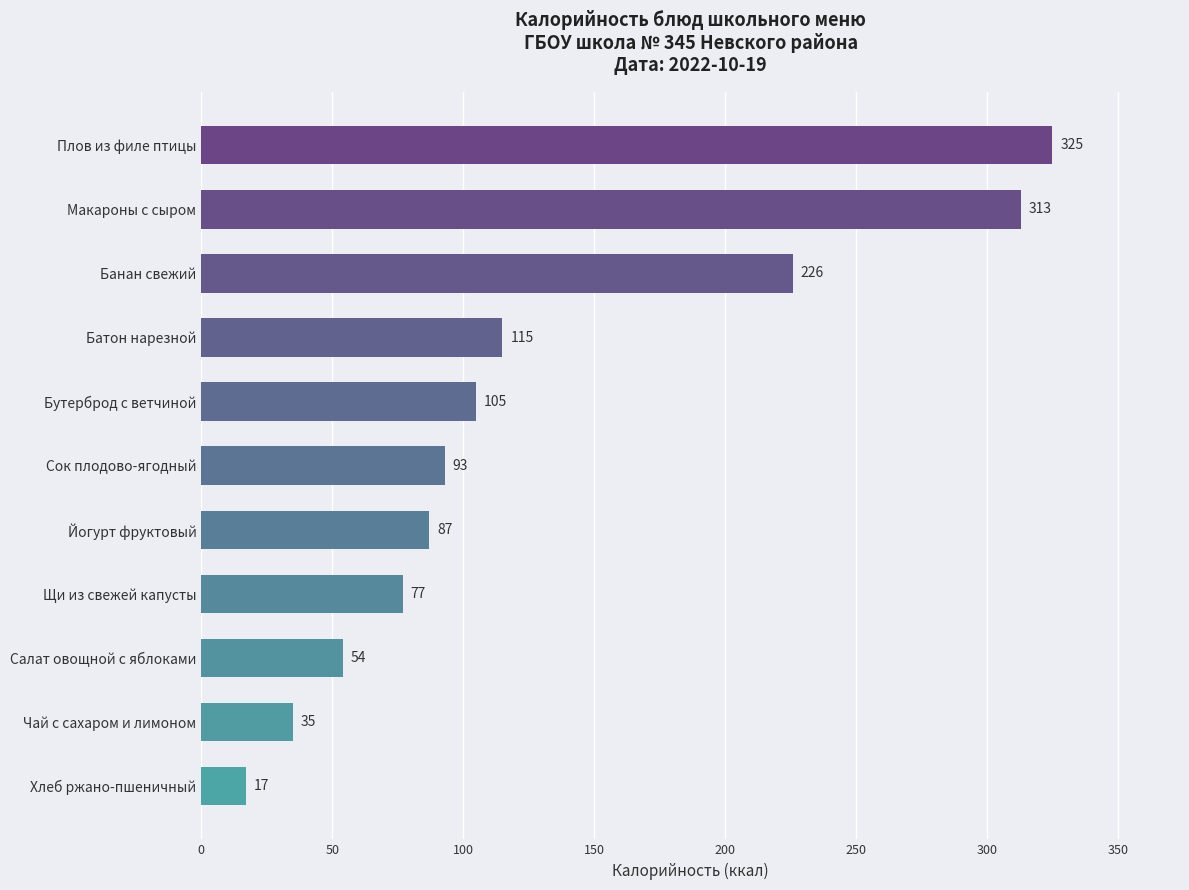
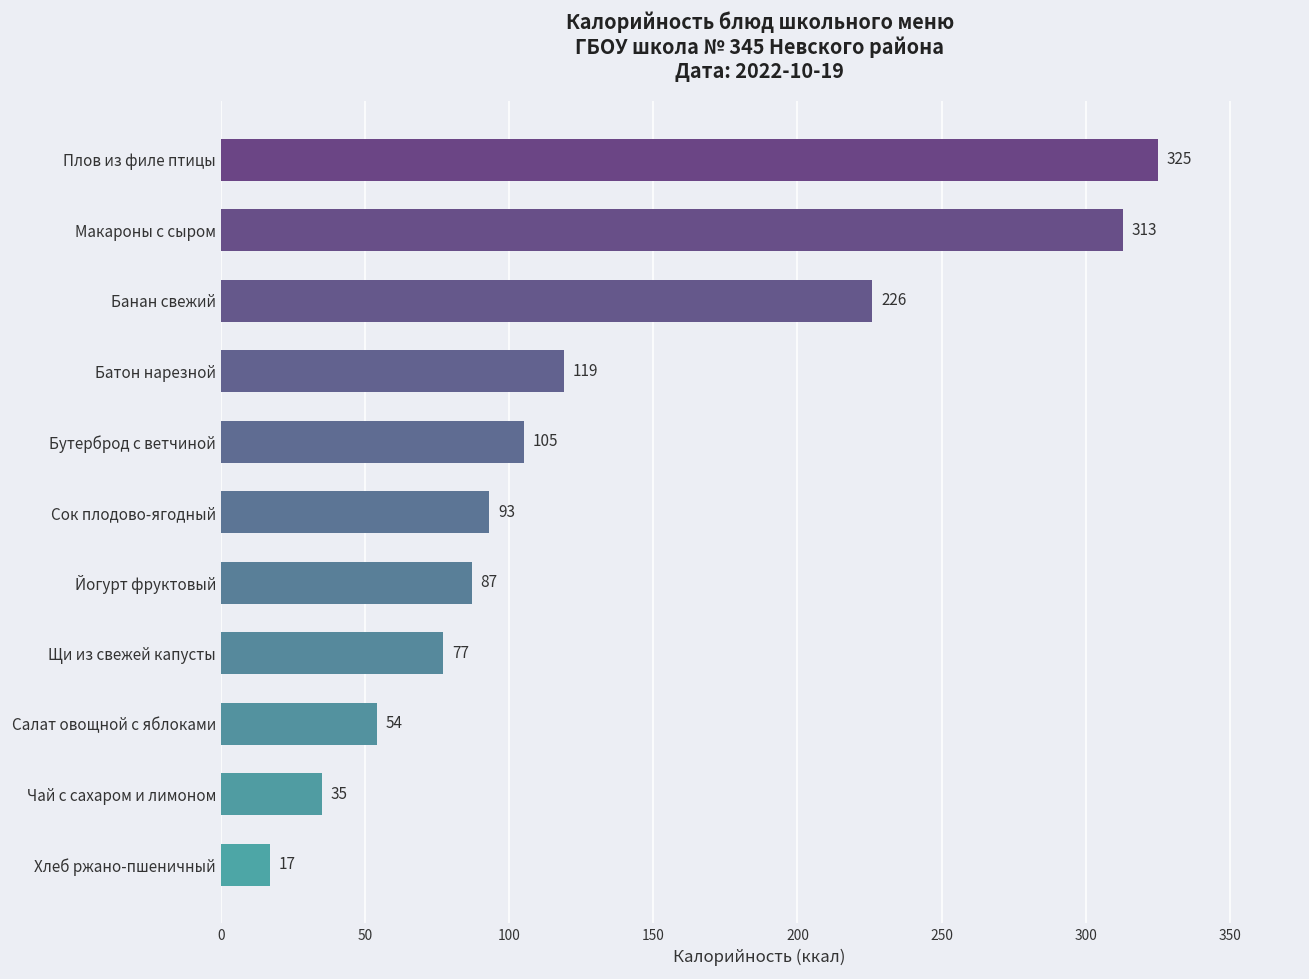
Батон нарезной: 115 -> 119
